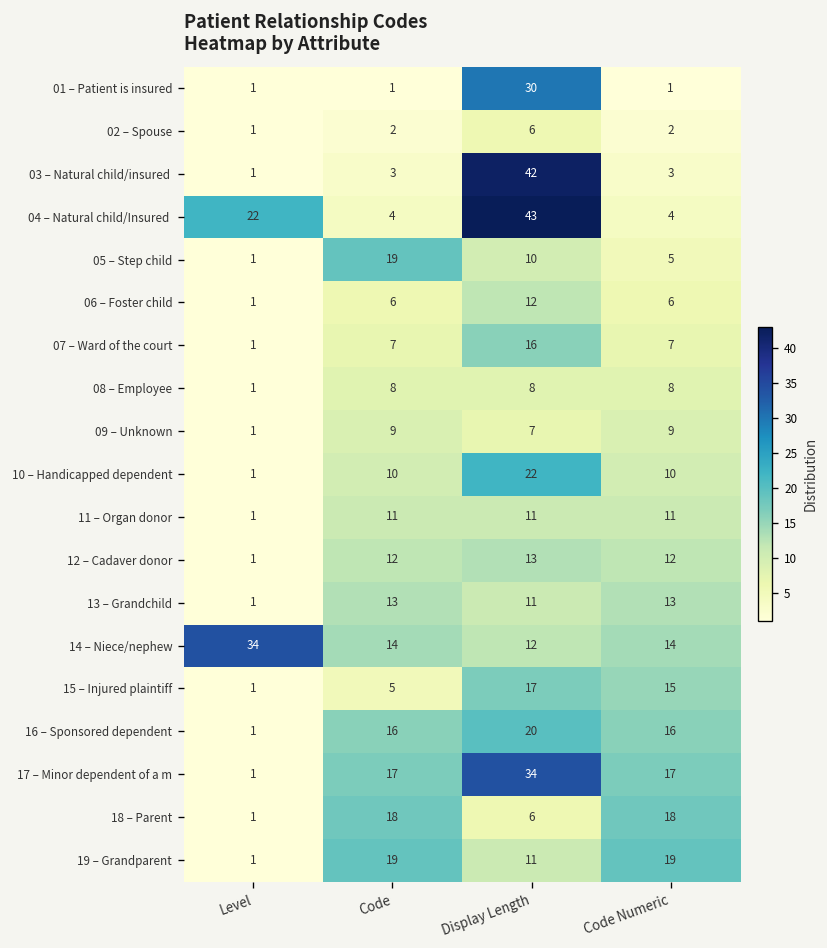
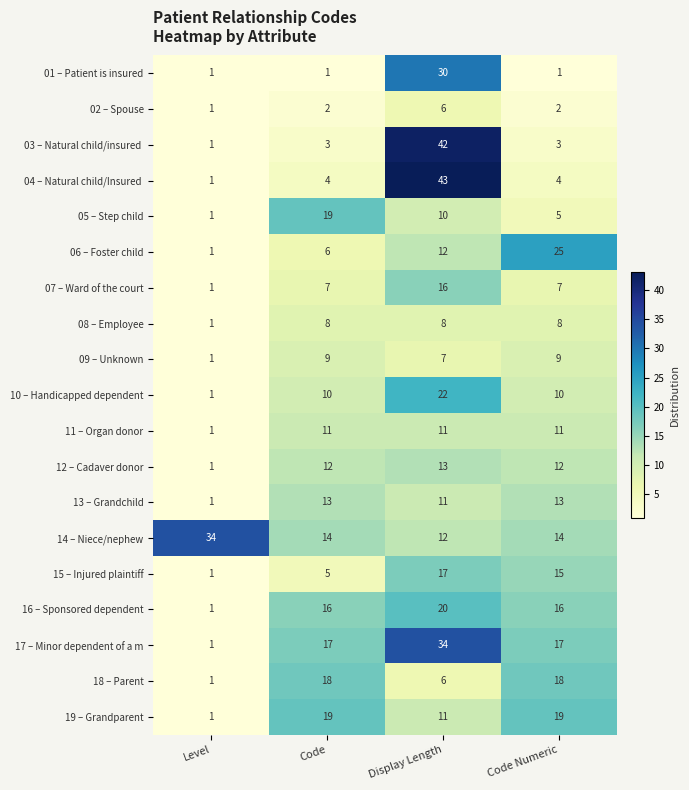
04 – Natural child/Insured, Level: 22 -> 1
06 – Foster child, Code Numeric: 6 -> 25
